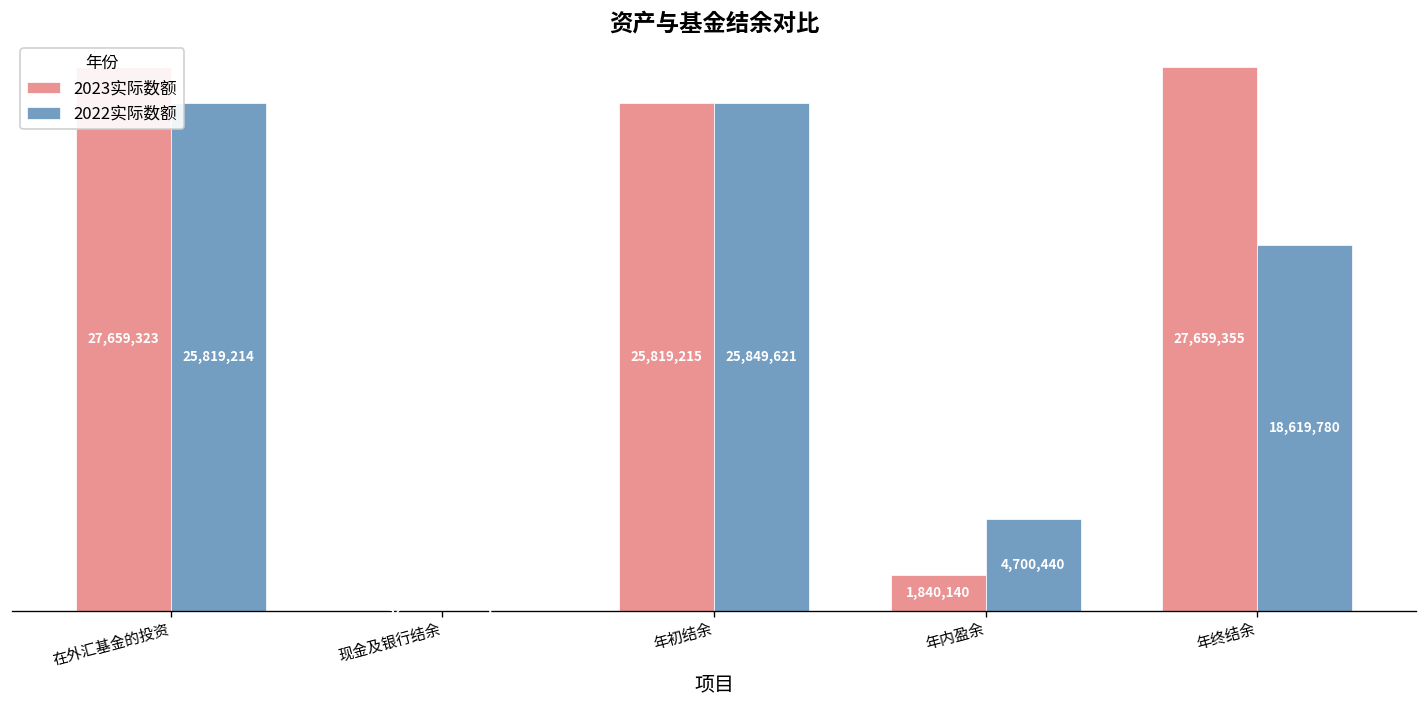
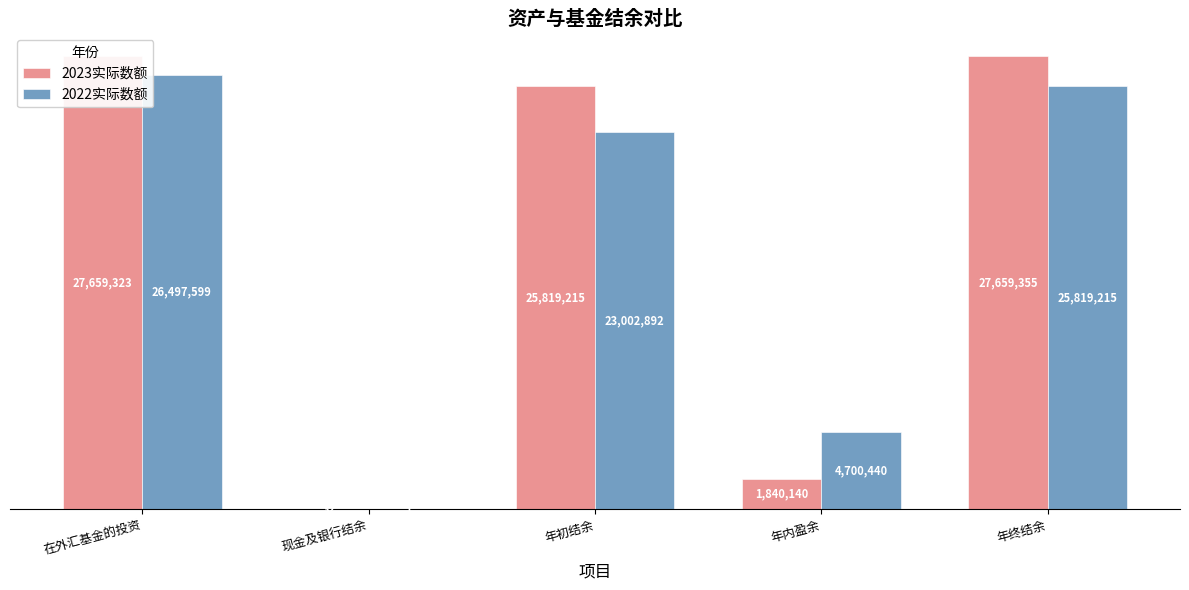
2022实际数额, 在外汇基金的投资: 25,819,214 -> 26,497,599
2022实际数额, 年初结余: 25,849,621 -> 23,002,892
2022实际数额, 年终结余: 18,619,780 -> 25,819,215
